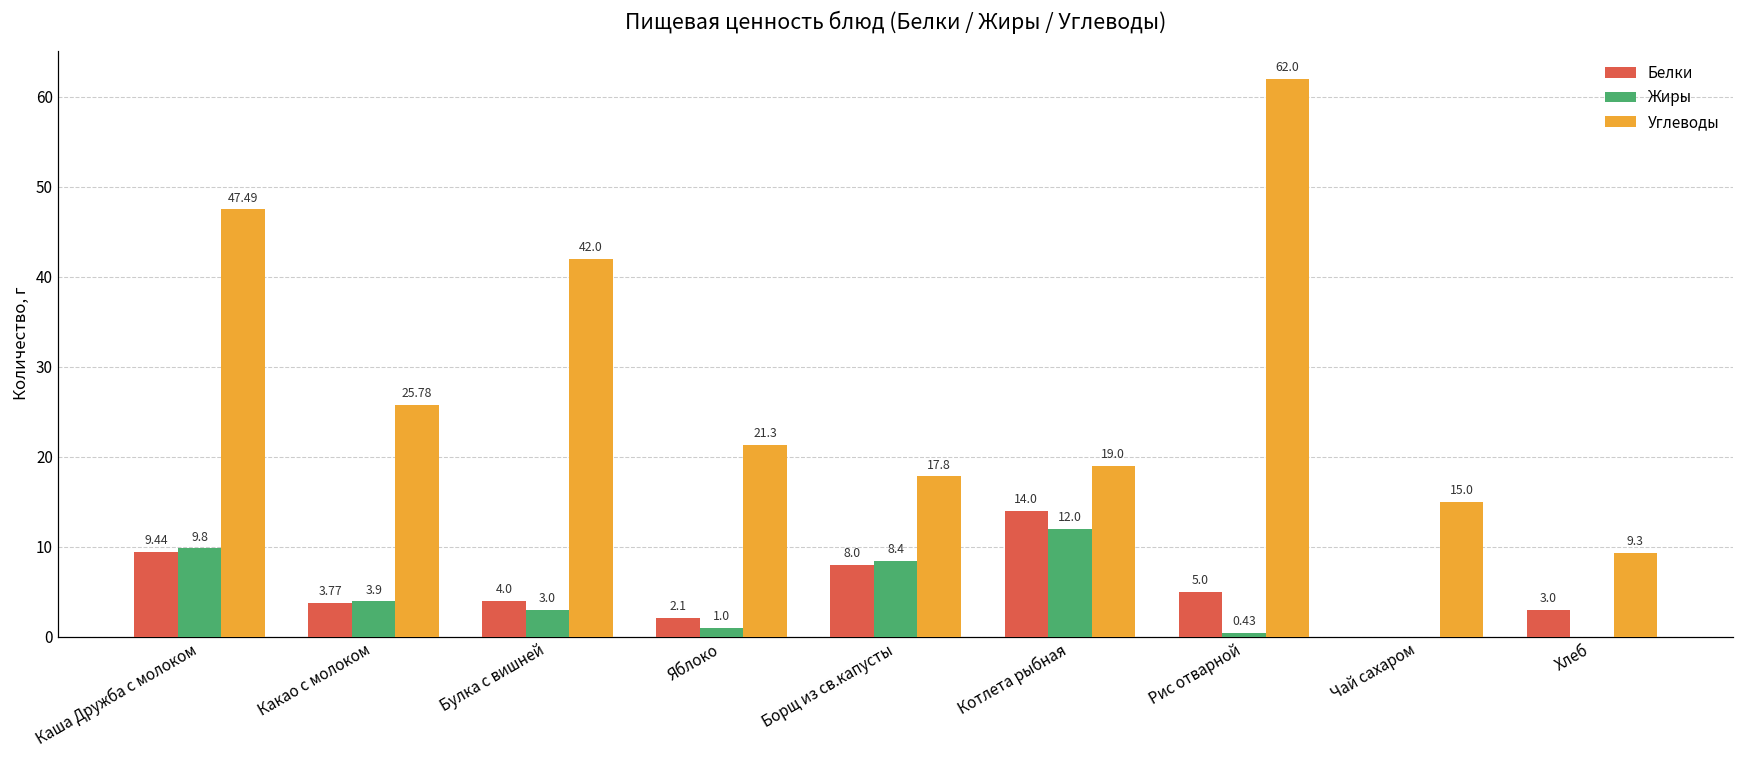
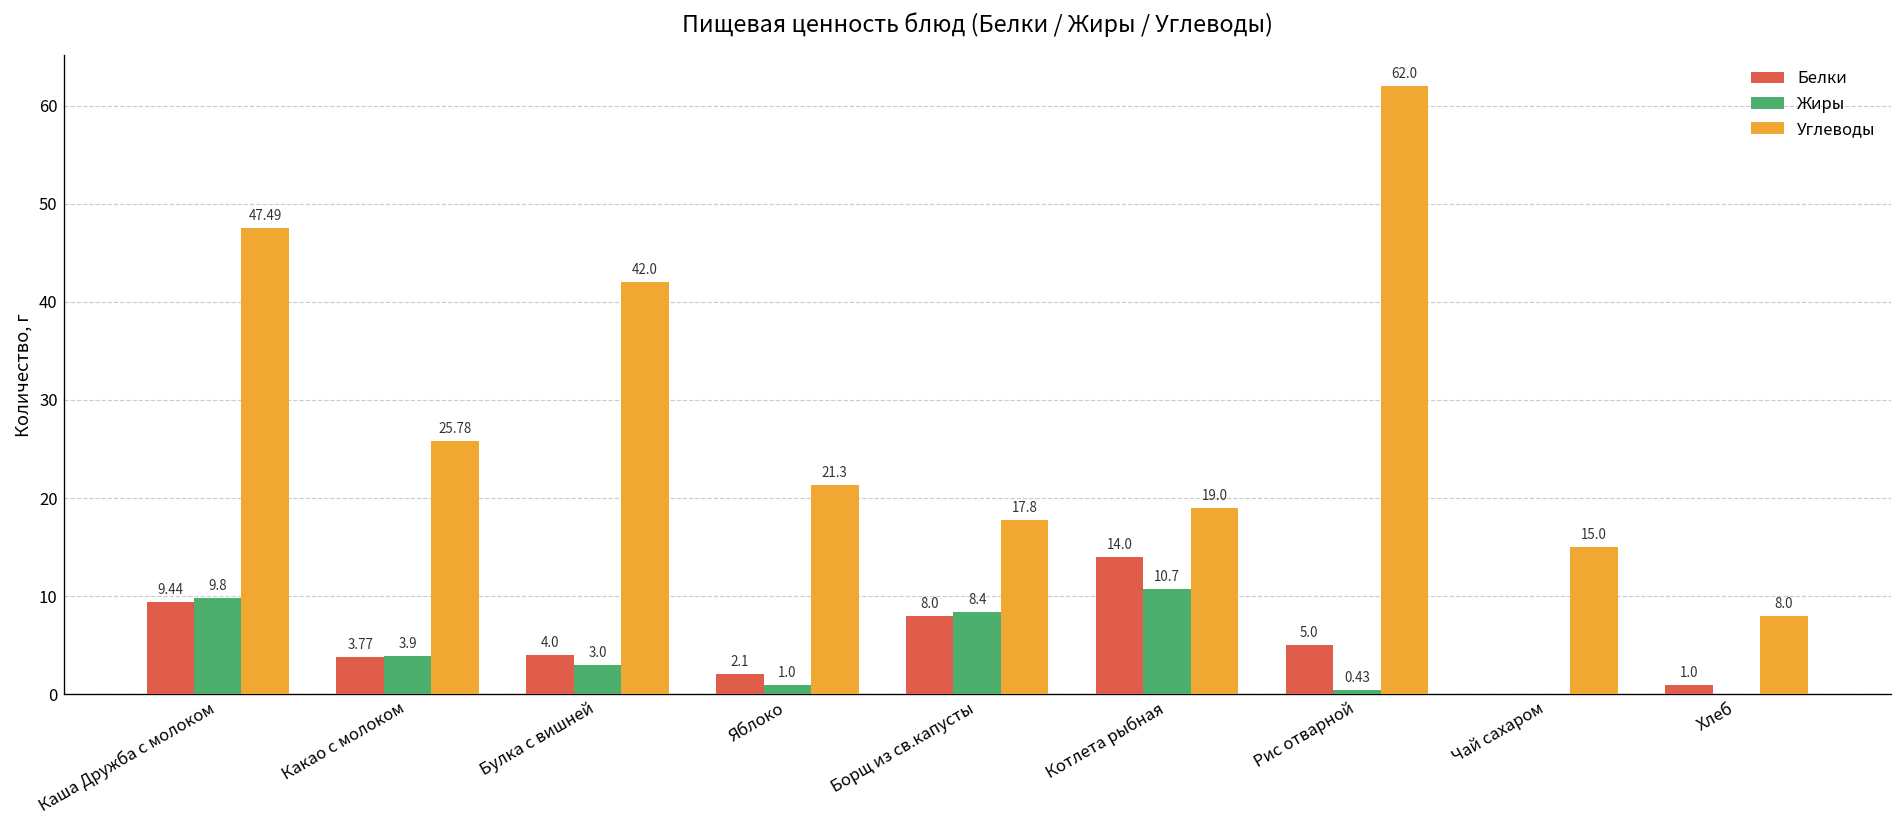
Жиры, Котлета рыбная: 12.0 -> 10.7
Белки, Хлеб: 3.0 -> 1.0
Углеводы, Хлеб: 9.3 -> 8.0
